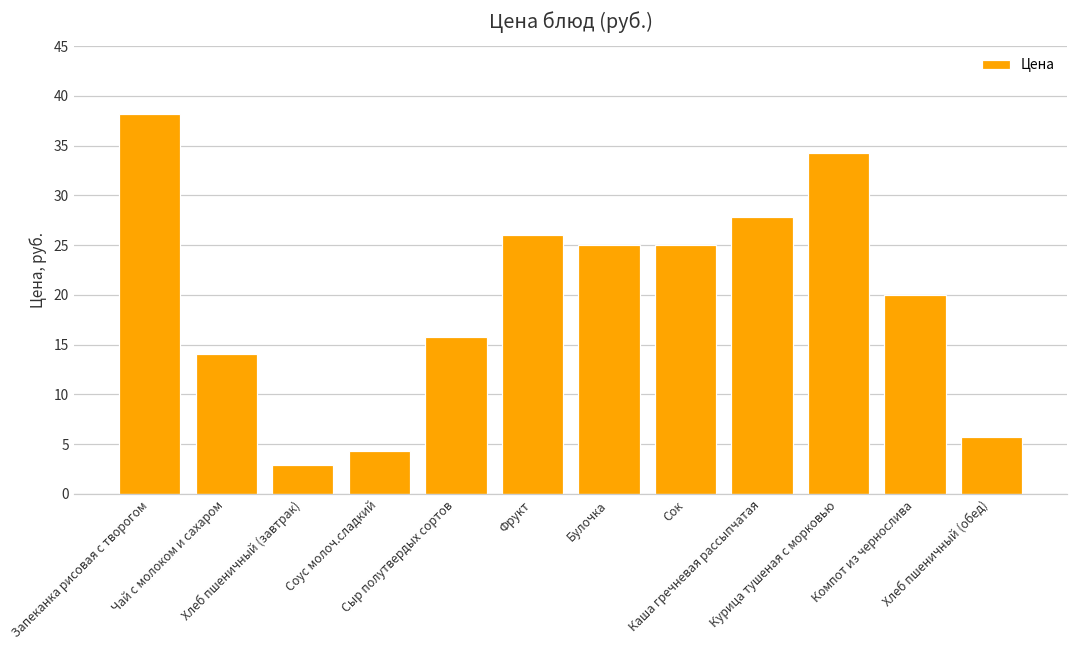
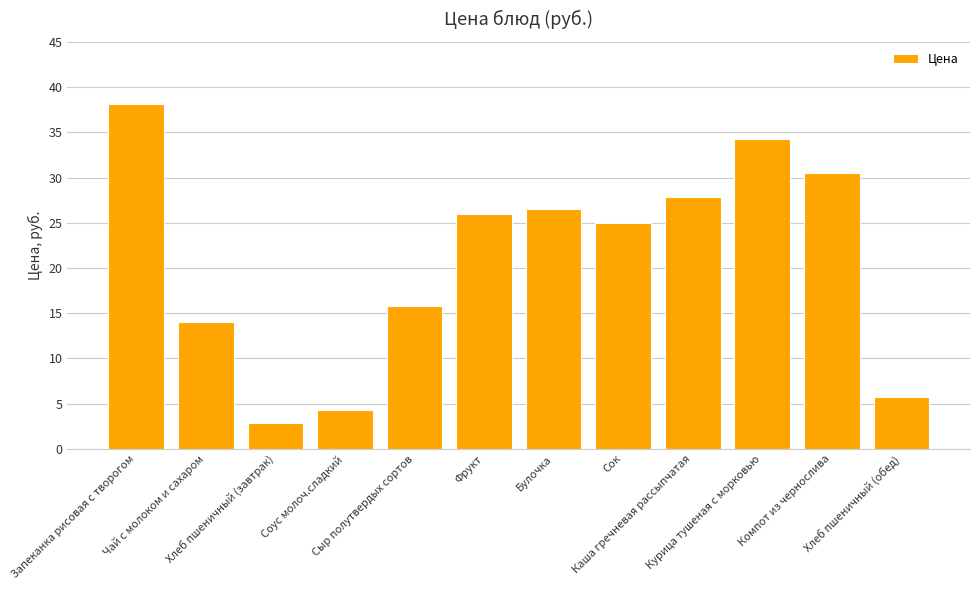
Булочка: 25 -> 27
Компот из чернослива: 20 -> 31
